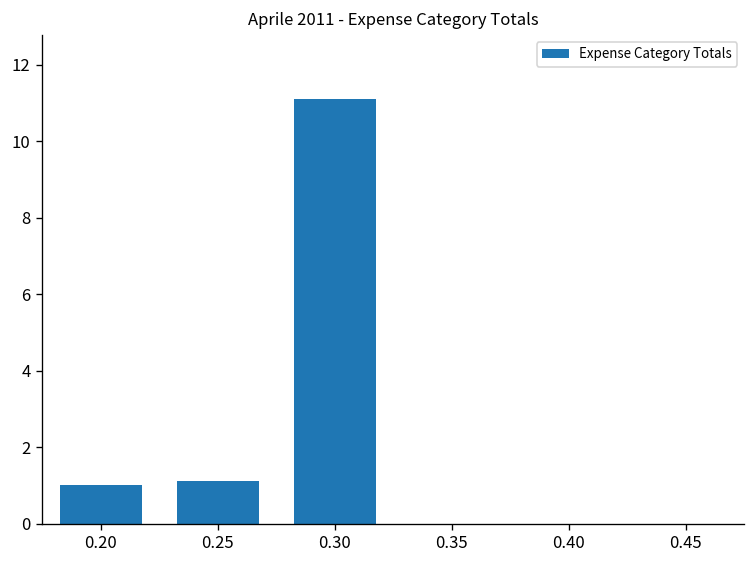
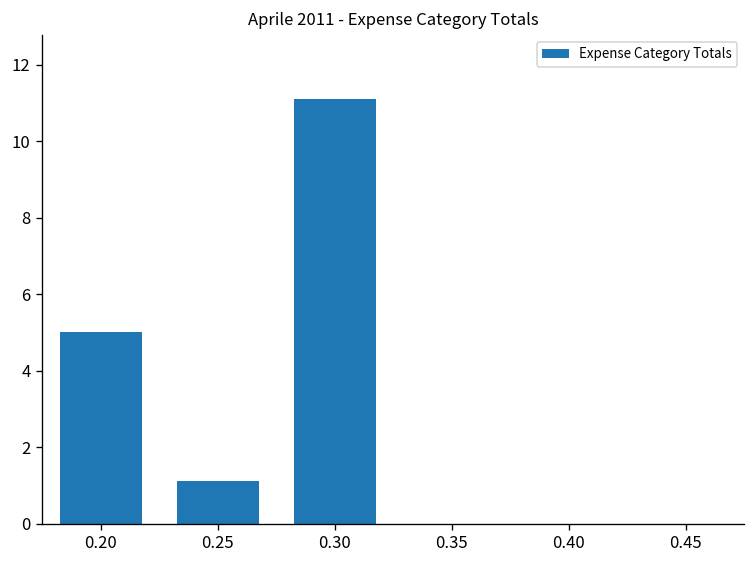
0.20: 1 -> 5
